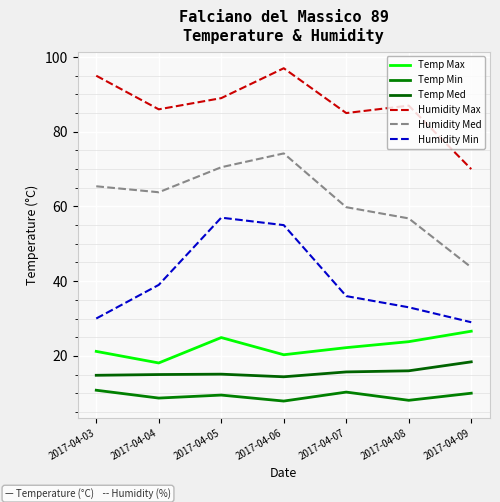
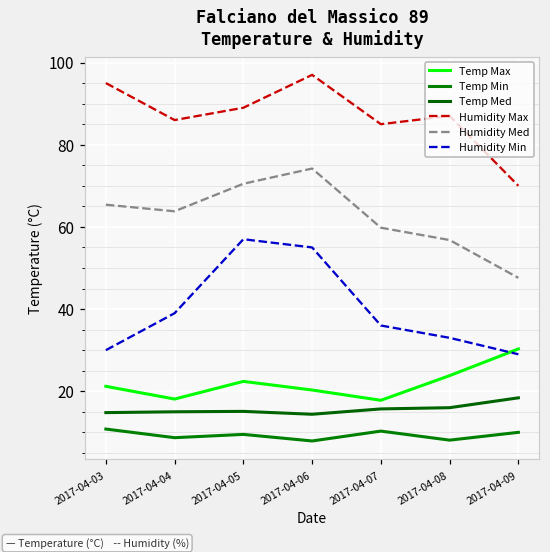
Temp Max, 2017-04-05: 25 -> 22
Temp Max, 2017-04-07: 22 -> 18
Temp Max, 2017-04-09: 27 -> 30
Humidity Med, 2017-04-09: 44 -> 48
